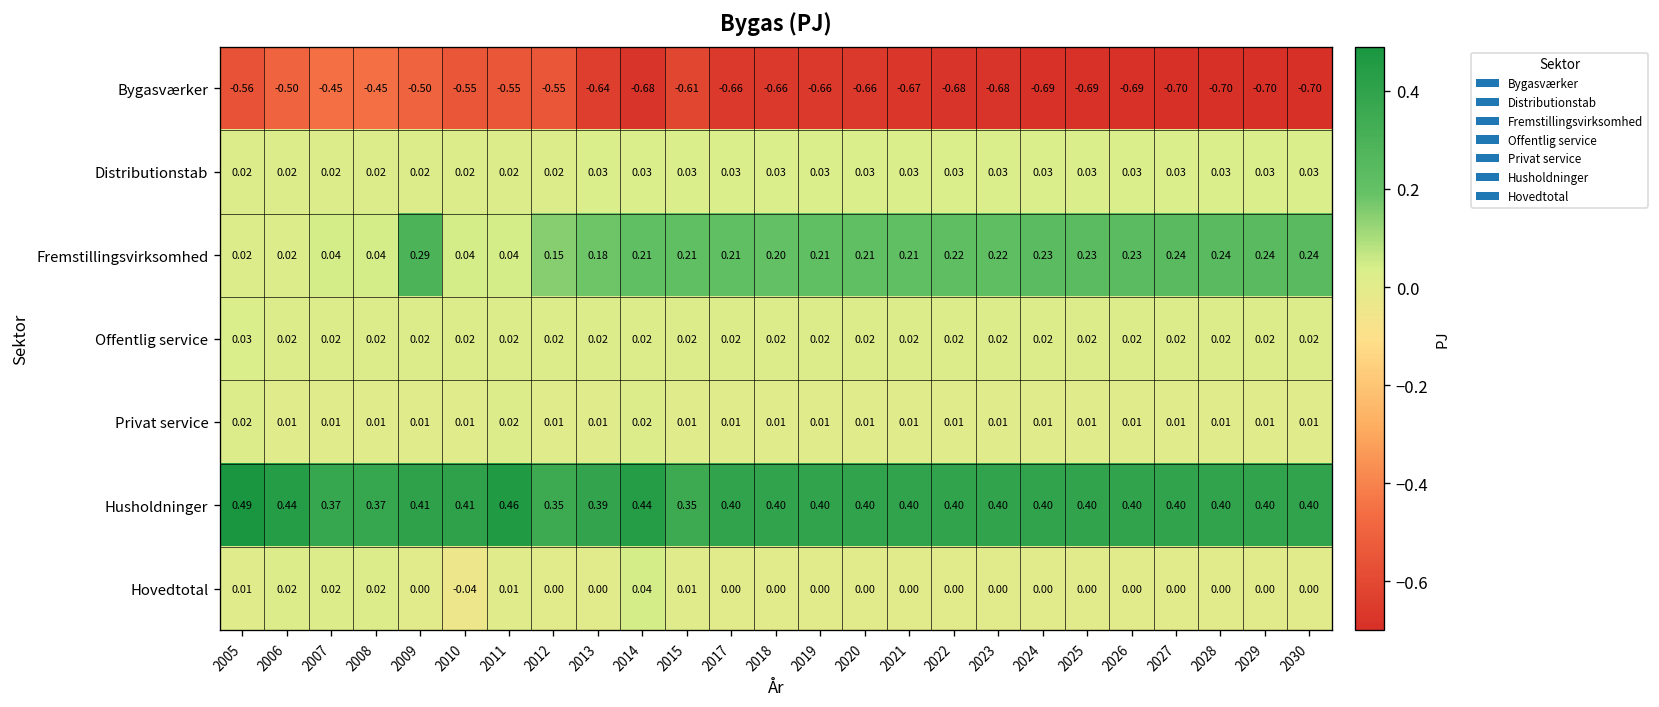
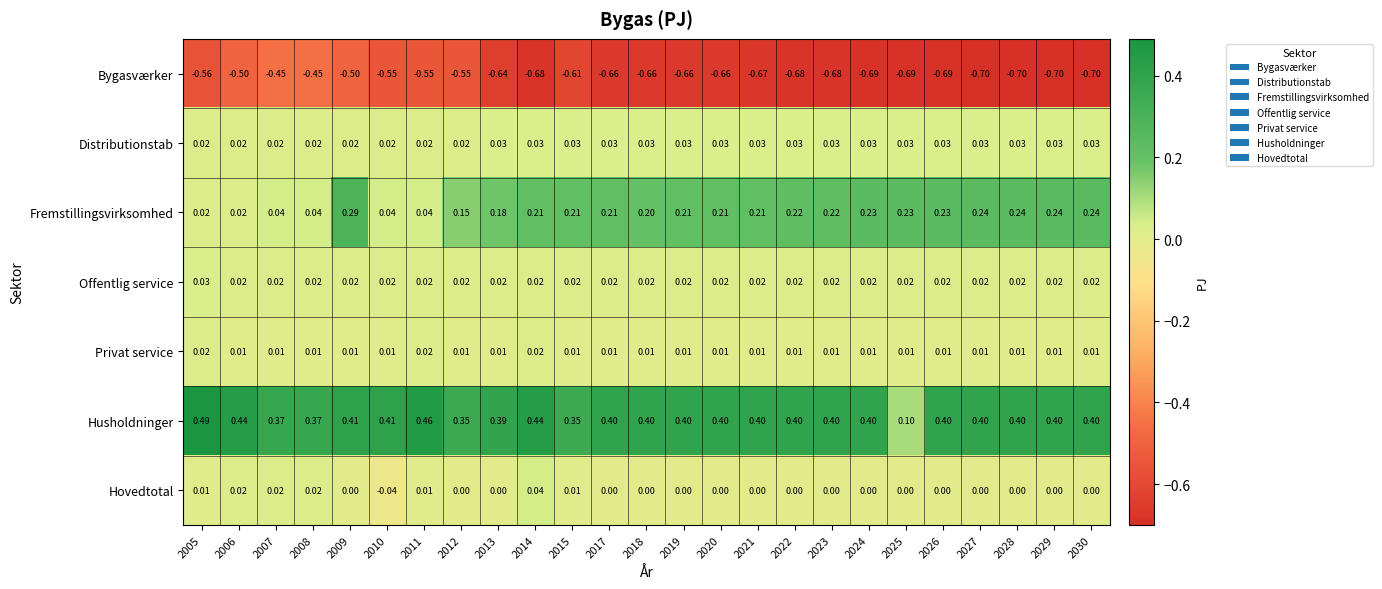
Husholdninger, 2025: 0.40 -> 0.10
